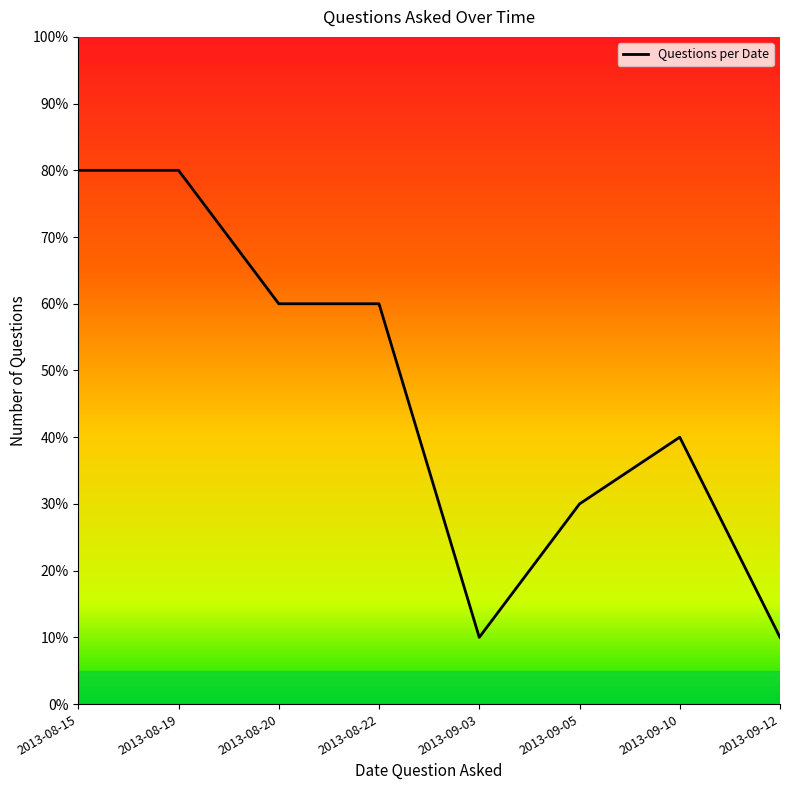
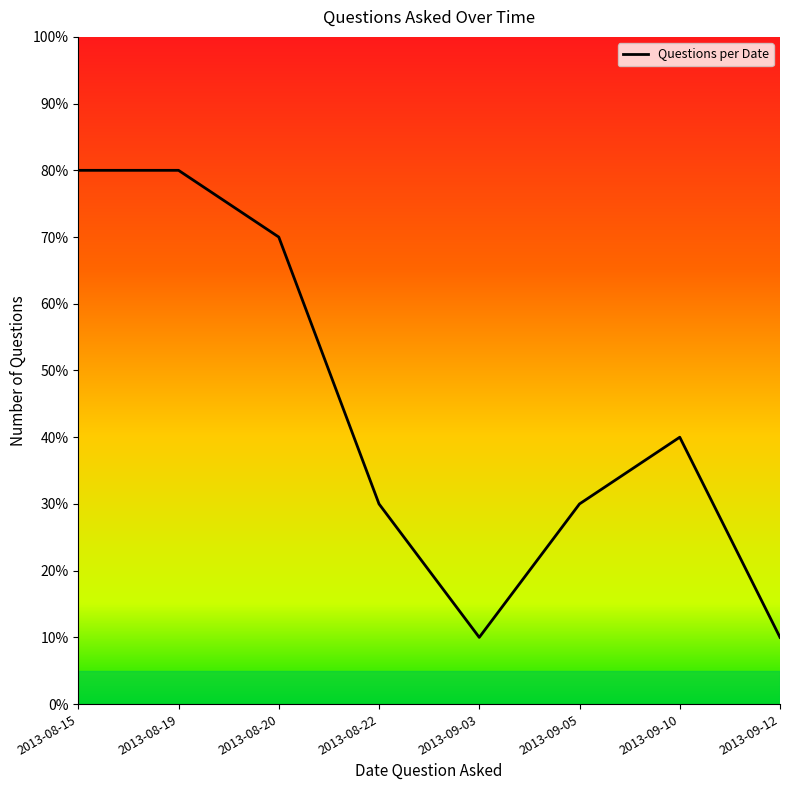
2013-08-20: 60% -> 70%
2013-08-22: 60% -> 30%
